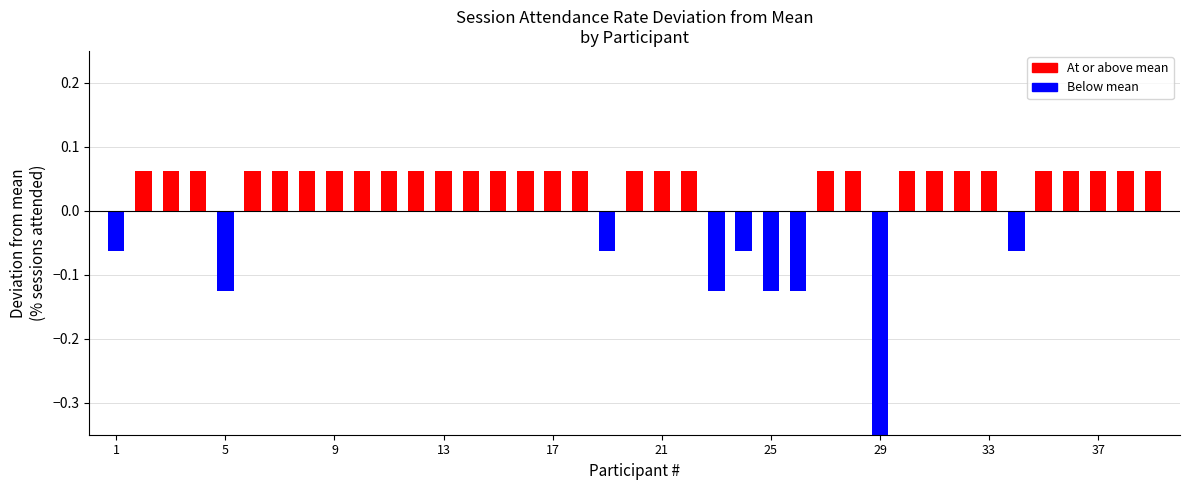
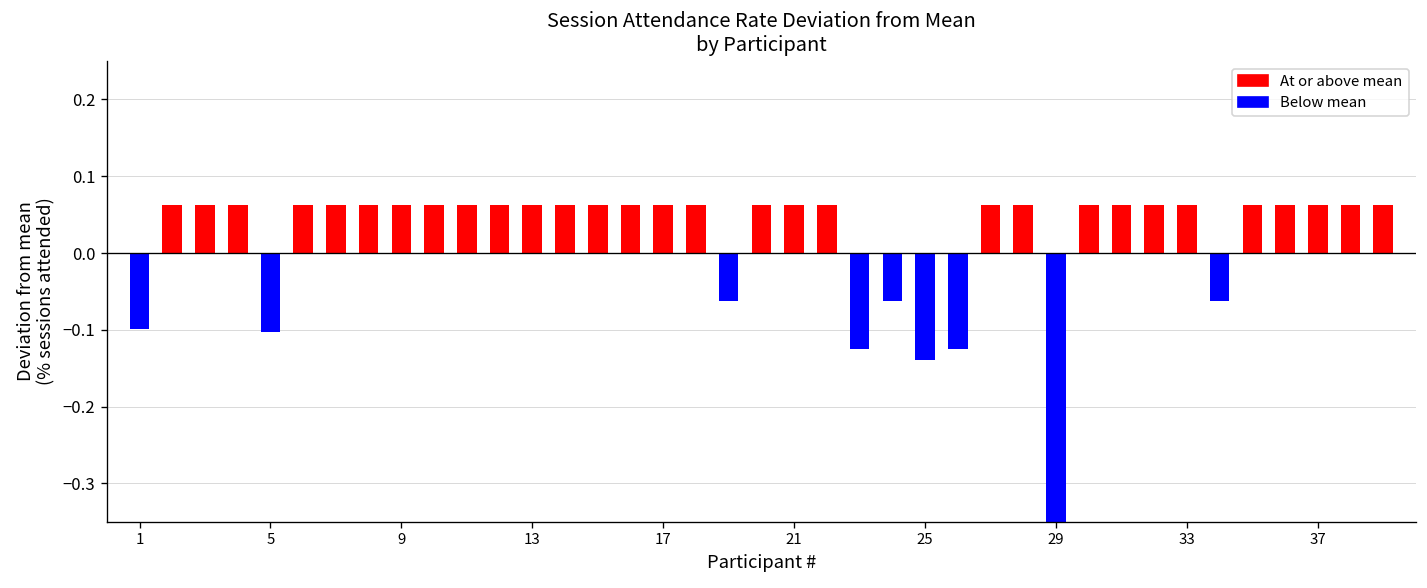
1: -0.06 -> -0.10
5: -0.13 -> -0.10
25: -0.13 -> -0.14
